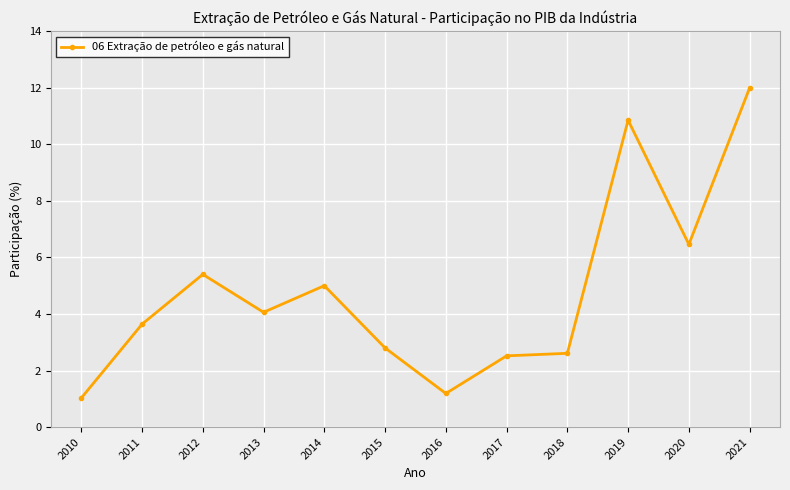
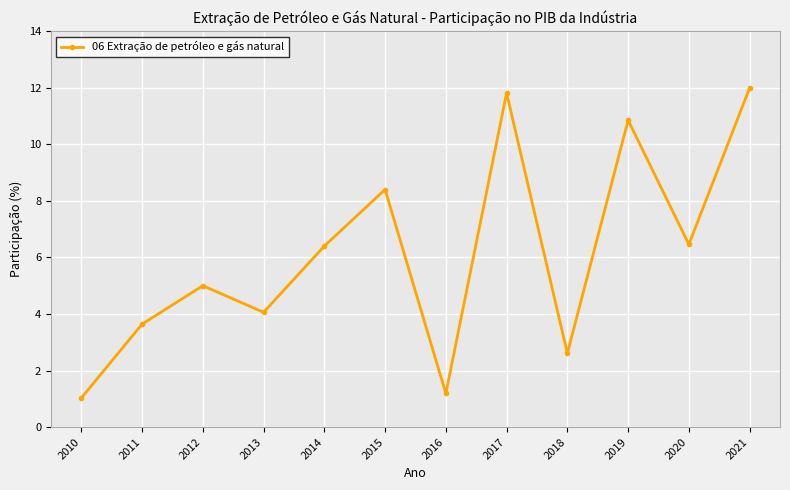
2012: 5.4 -> 5.0
2014: 5.0 -> 6.4
2015: 2.8 -> 8.4
2017: 2.5 -> 11.8
